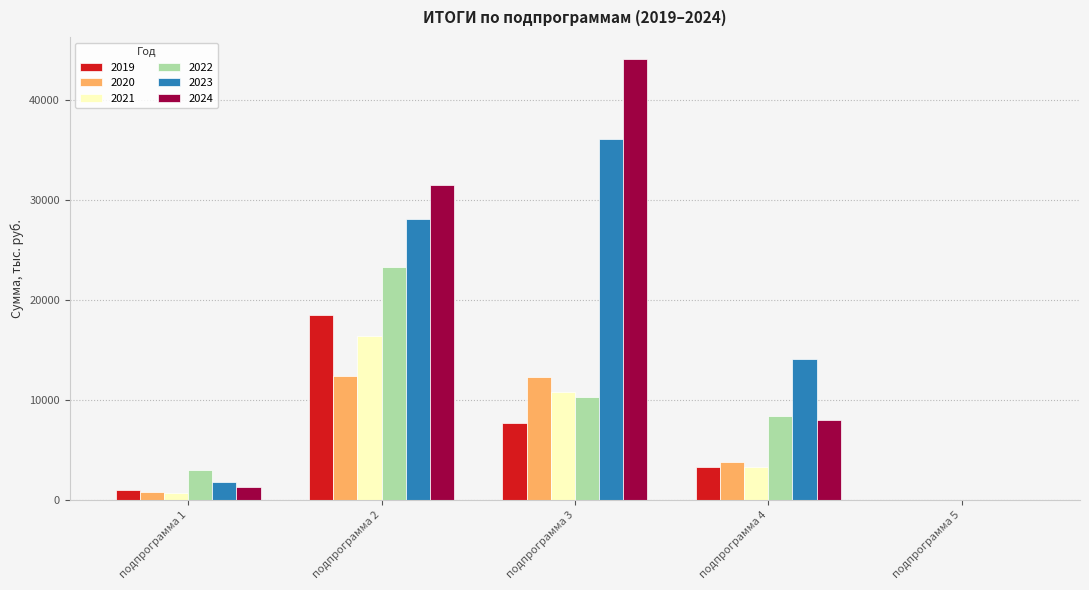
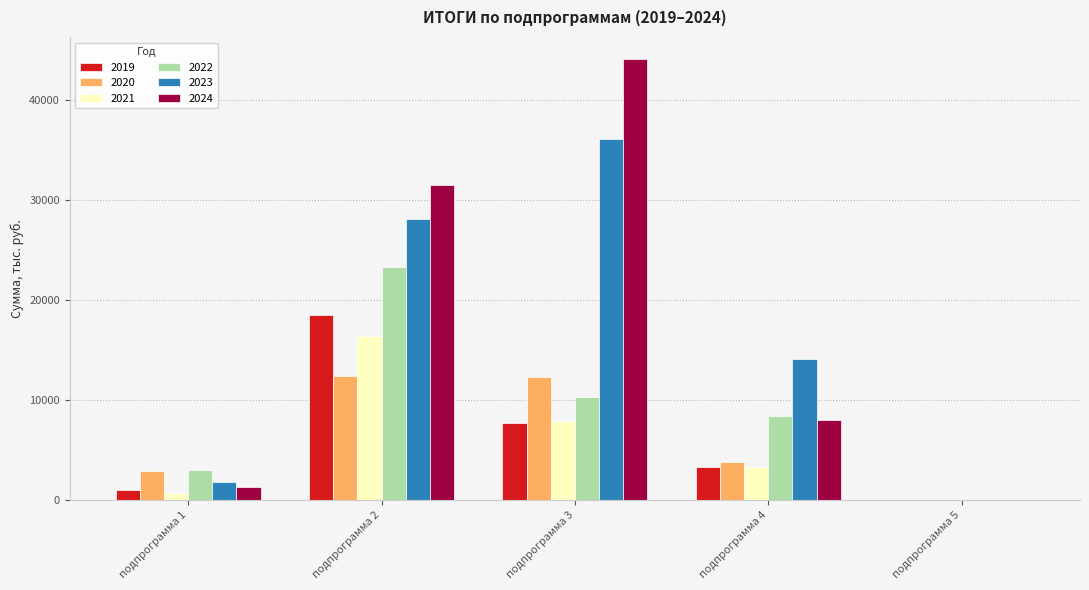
2020, подпрограмма 1: 800 -> 2900
2021, подпрограмма 3: 10800 -> 7900
